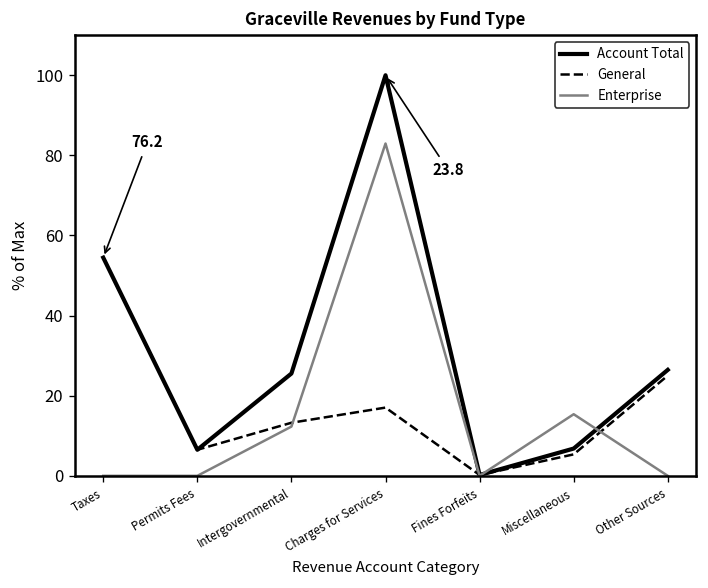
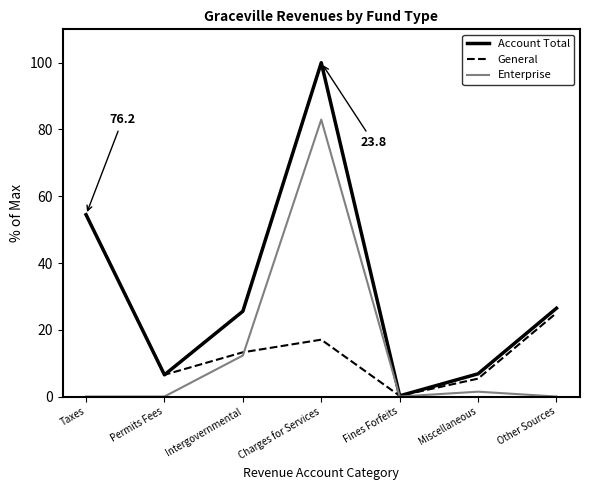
Enterprise, Miscellaneous: 15 -> 1
